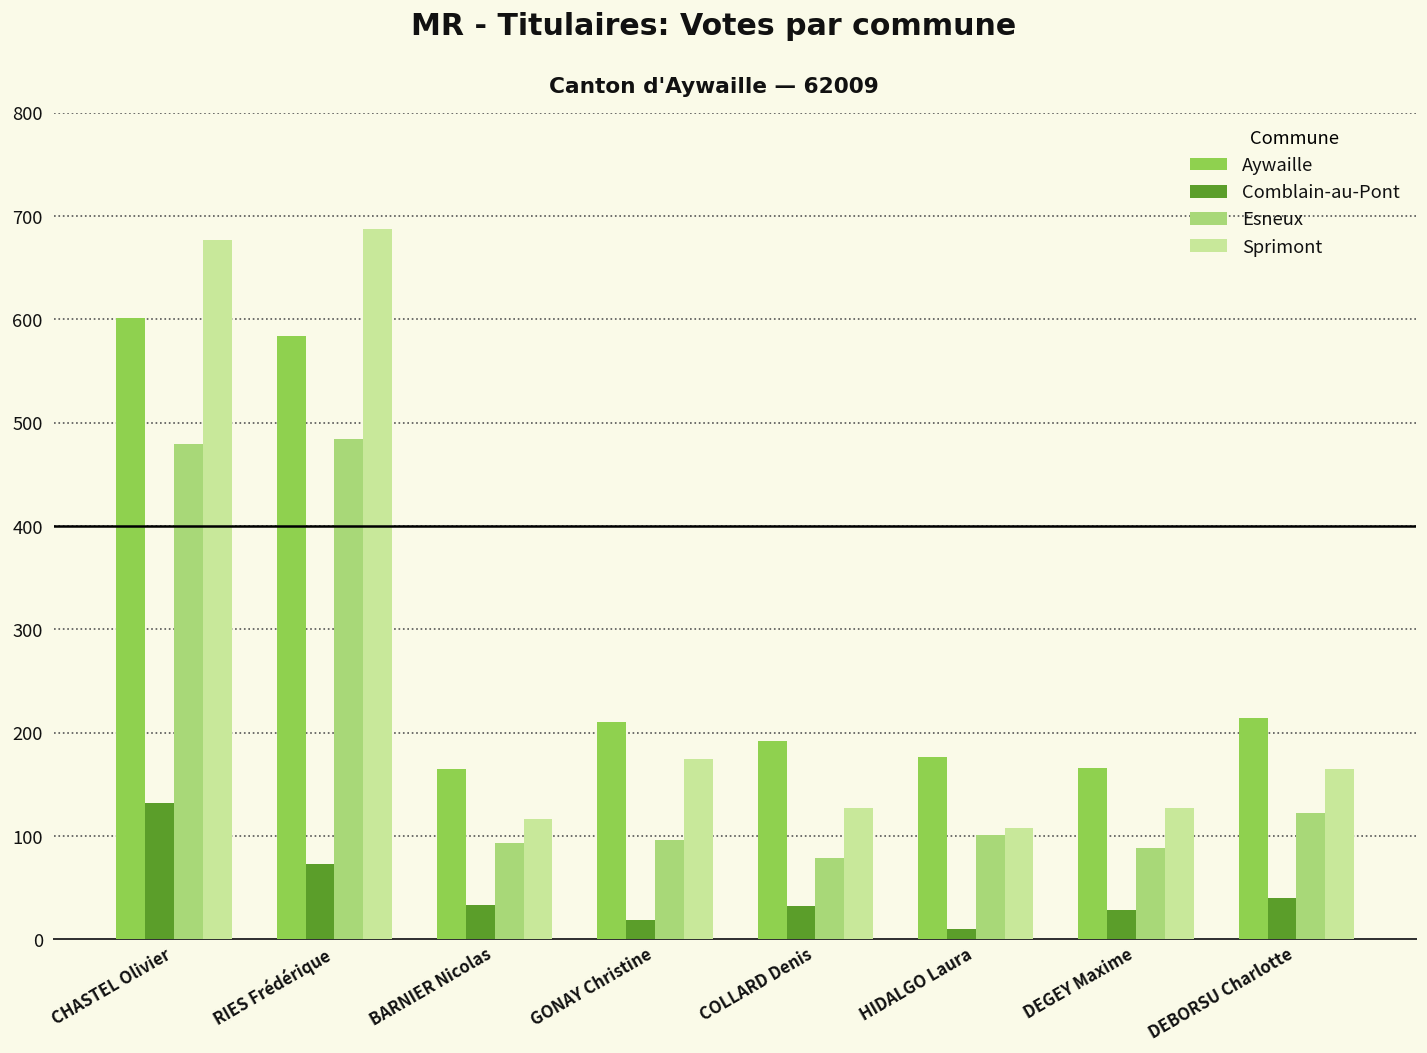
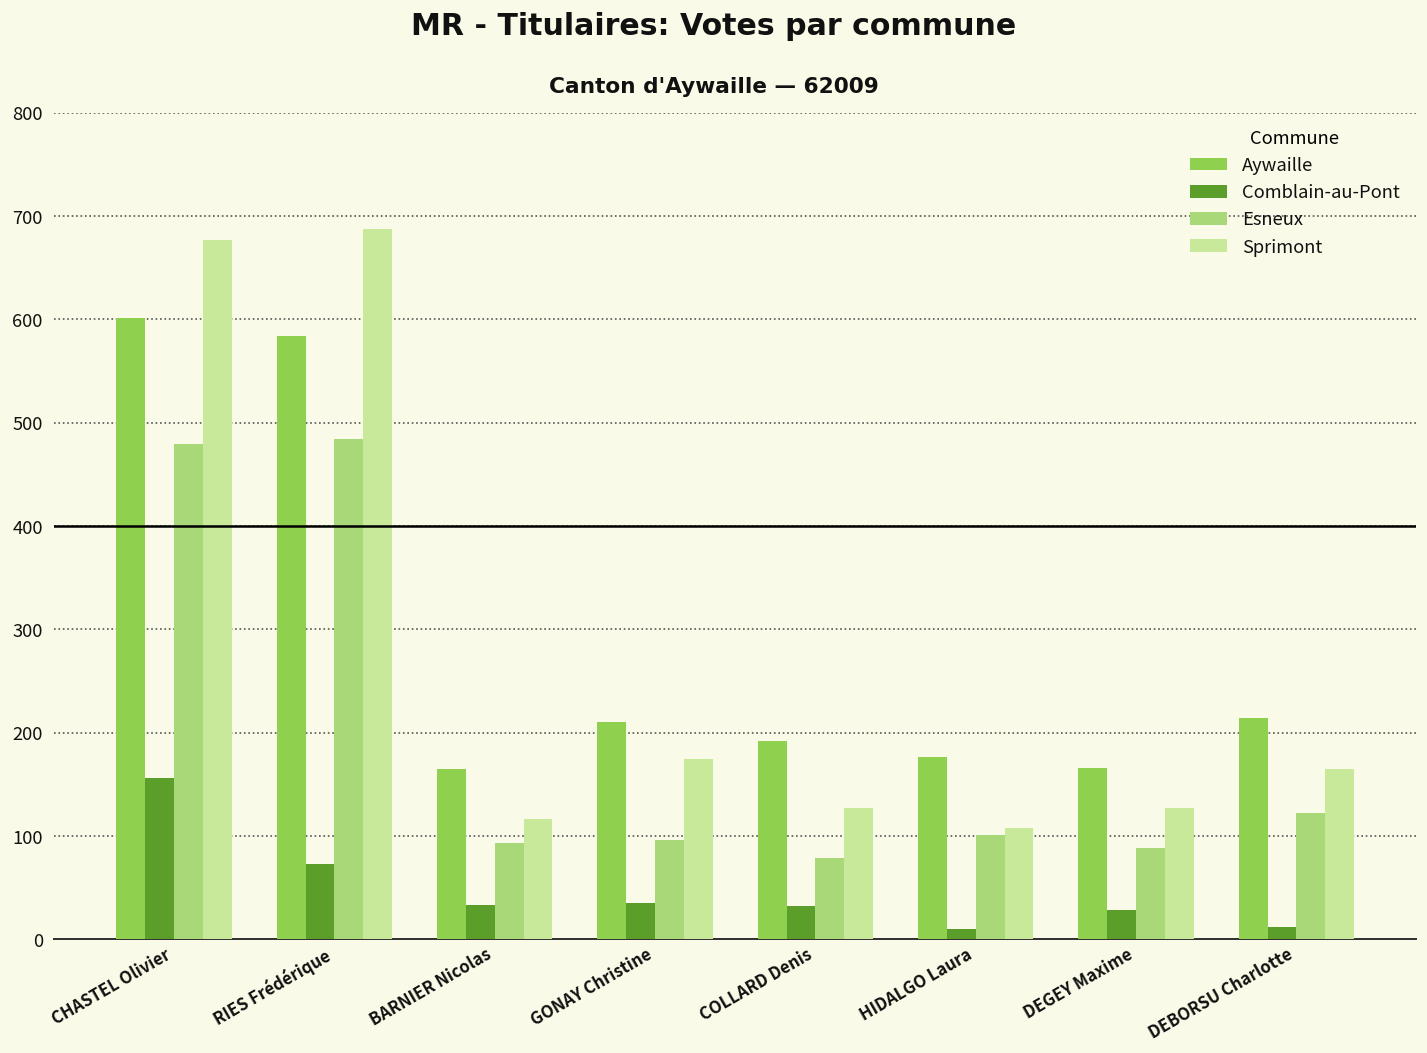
Comblain-au-Pont, CHASTEL Olivier: 130 -> 160
Comblain-au-Pont, GONAY Christine: 20 -> 40
Comblain-au-Pont, DEBORSU Charlotte: 40 -> 10
